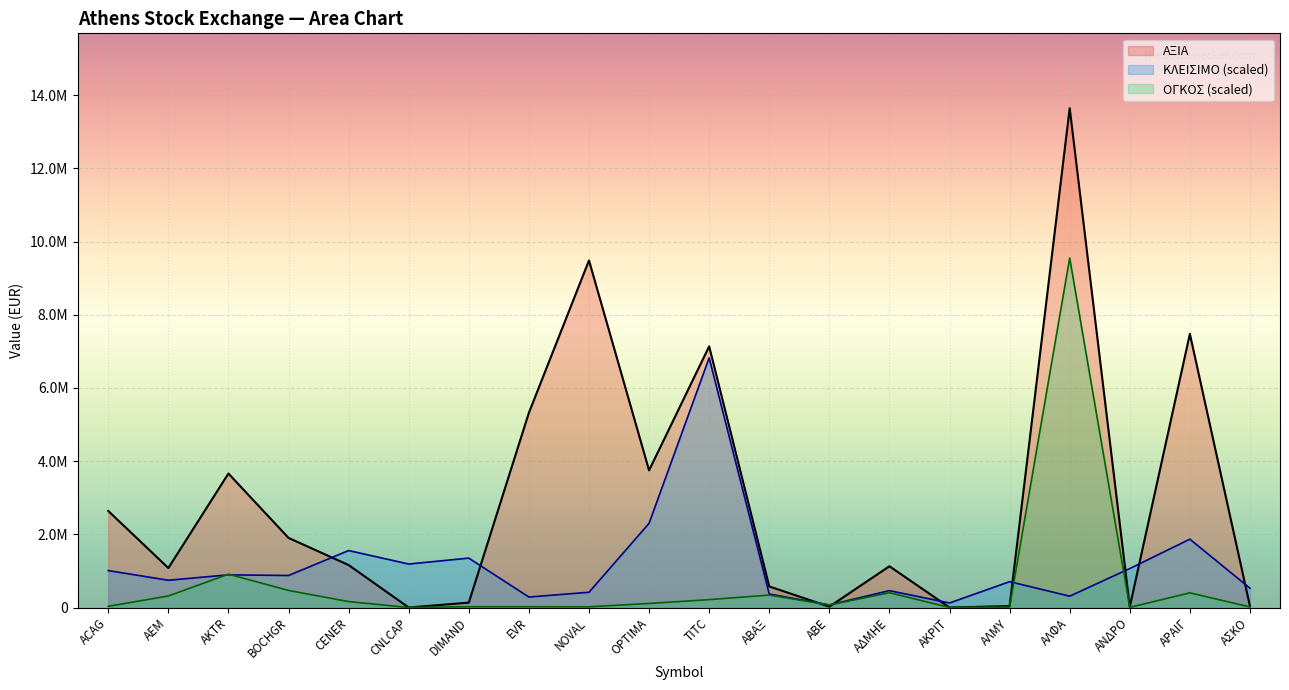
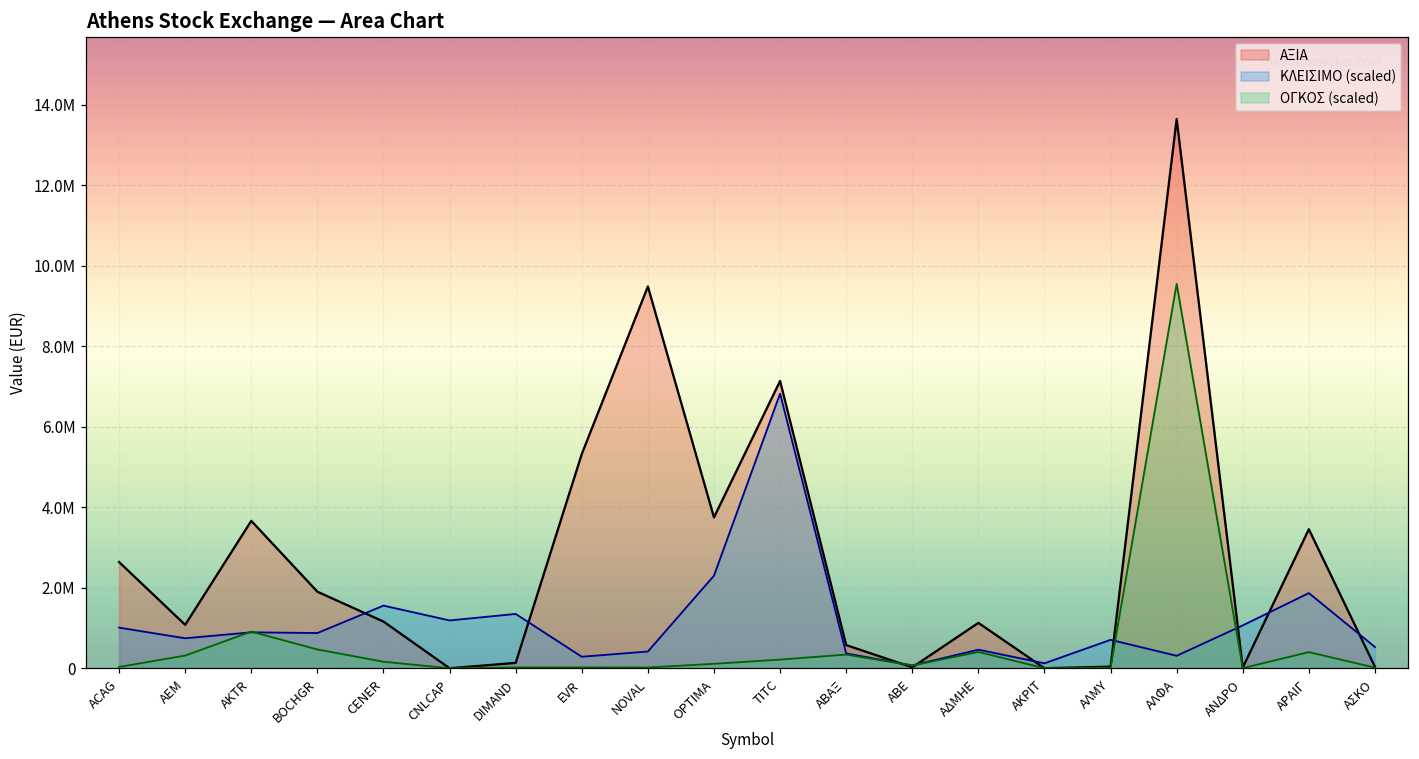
ΑΞΙΑ, ΑΡΑΙΓ: 7500000 -> 3500000
